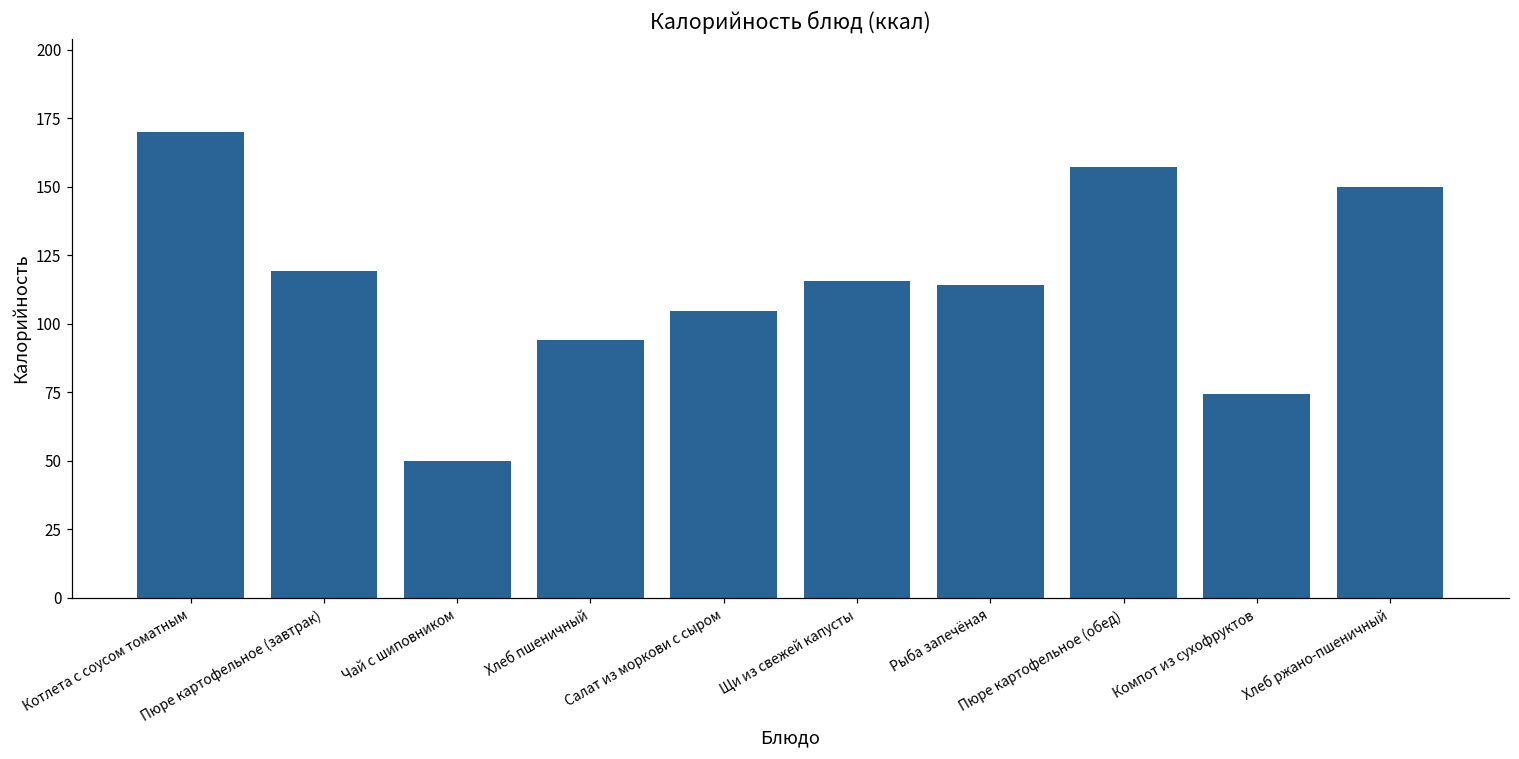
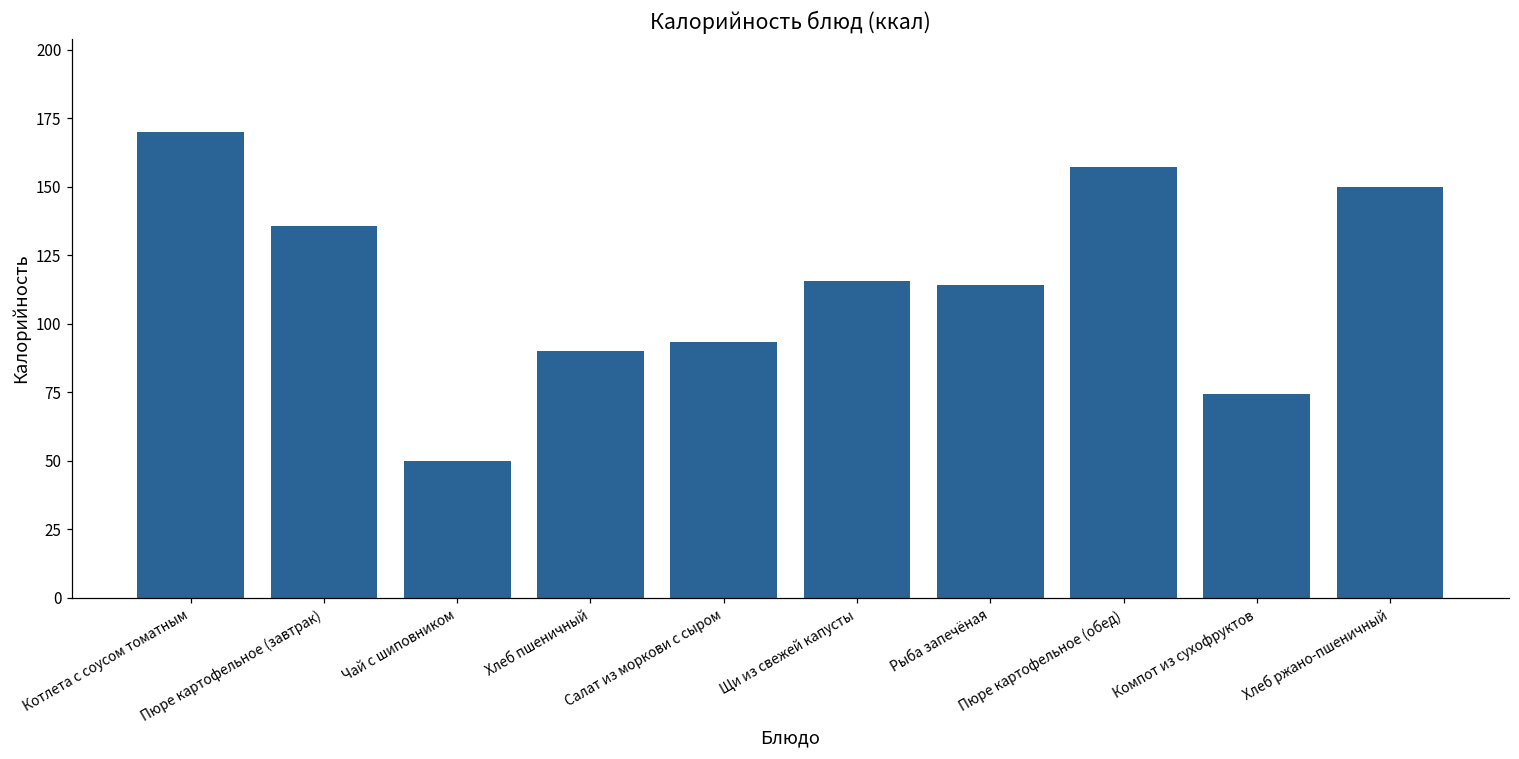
Пюре картофельное (завтрак): 119 -> 136
Хлеб пшеничный: 94 -> 90
Салат из моркови с сыром: 105 -> 93
